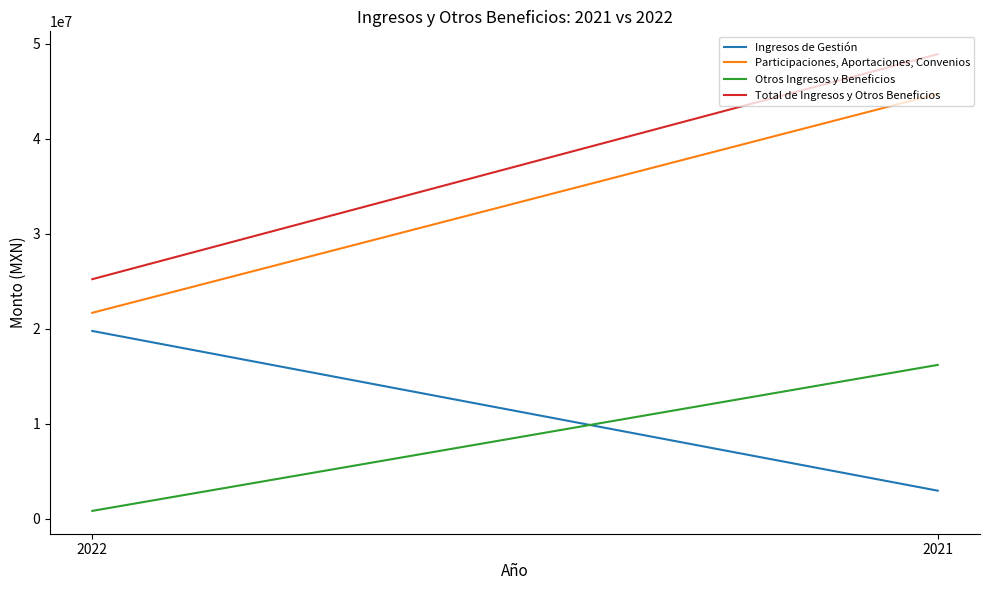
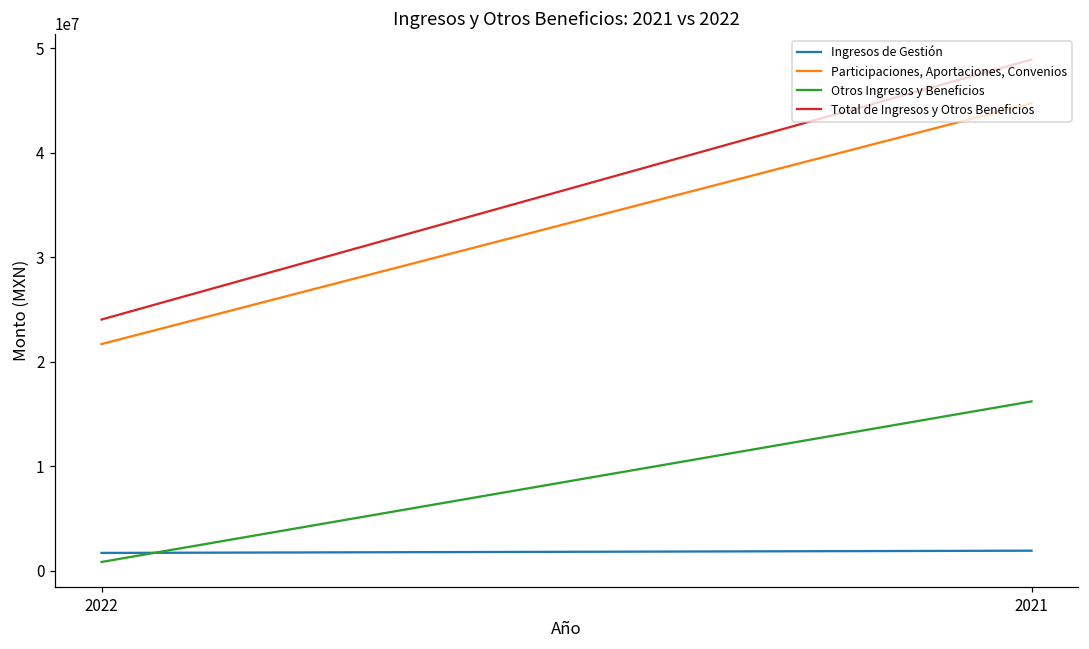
Ingresos de Gestión, 2022: 20000000 -> 2000000
Total de Ingresos y Otros Beneficios, 2022: 25000000 -> 24000000
Ingresos de Gestión, 2021: 3000000 -> 2000000
